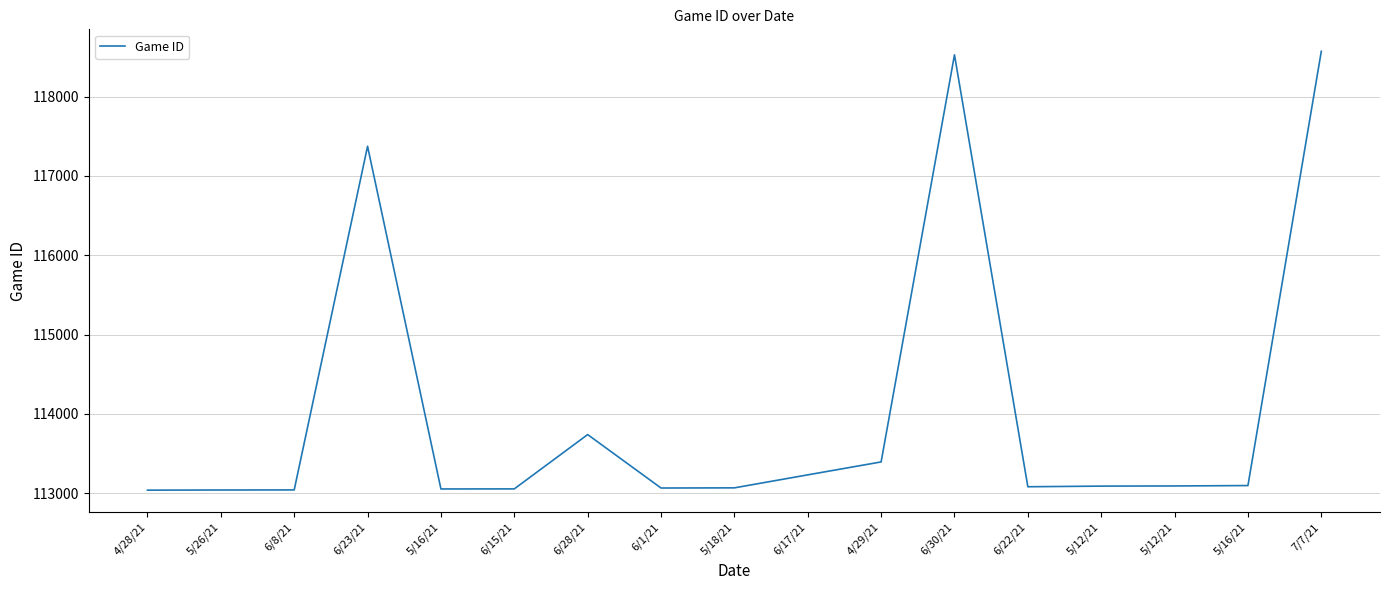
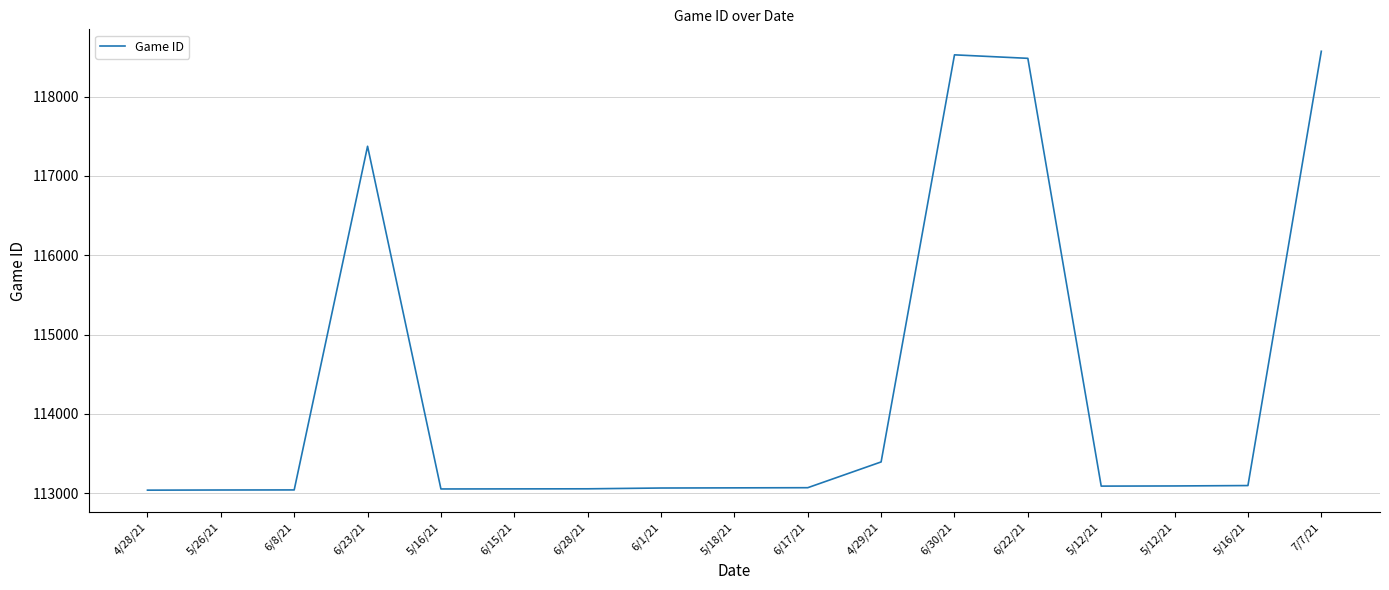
6/28/21: 113700 -> 113100
6/17/21: 113200 -> 113100
6/22/21: 113100 -> 118500
